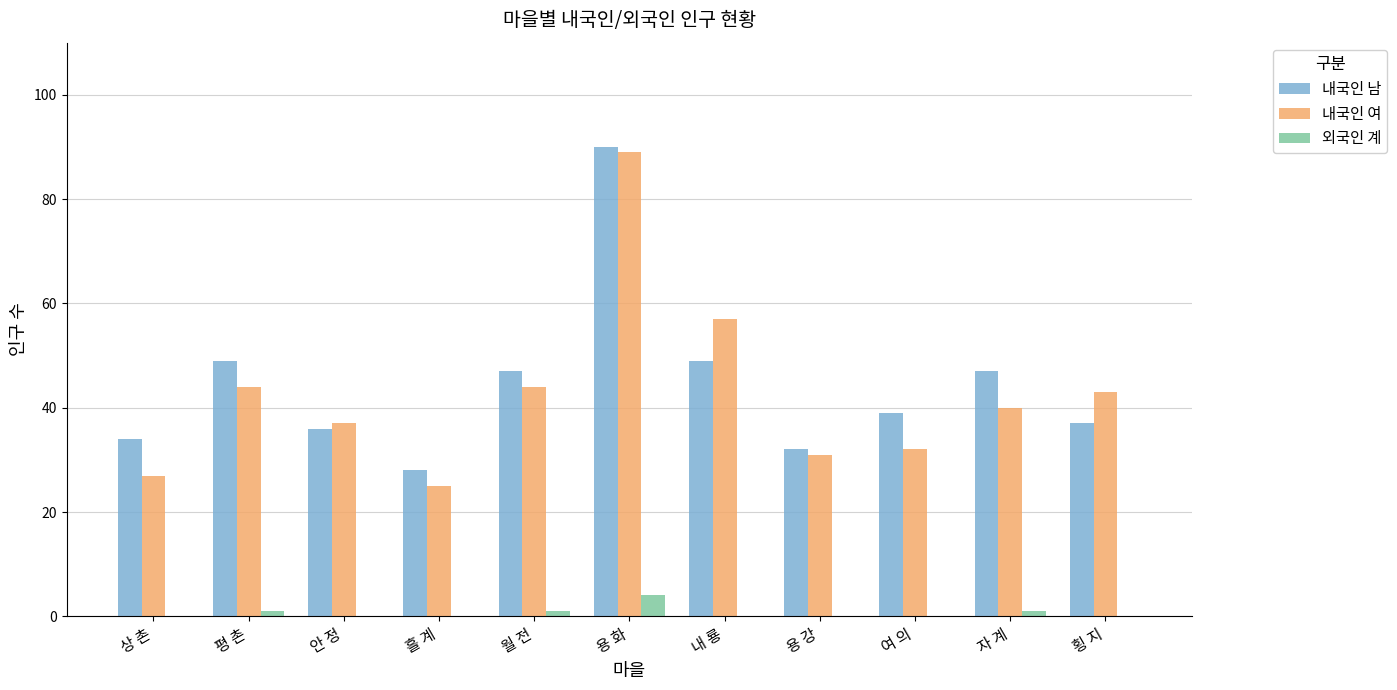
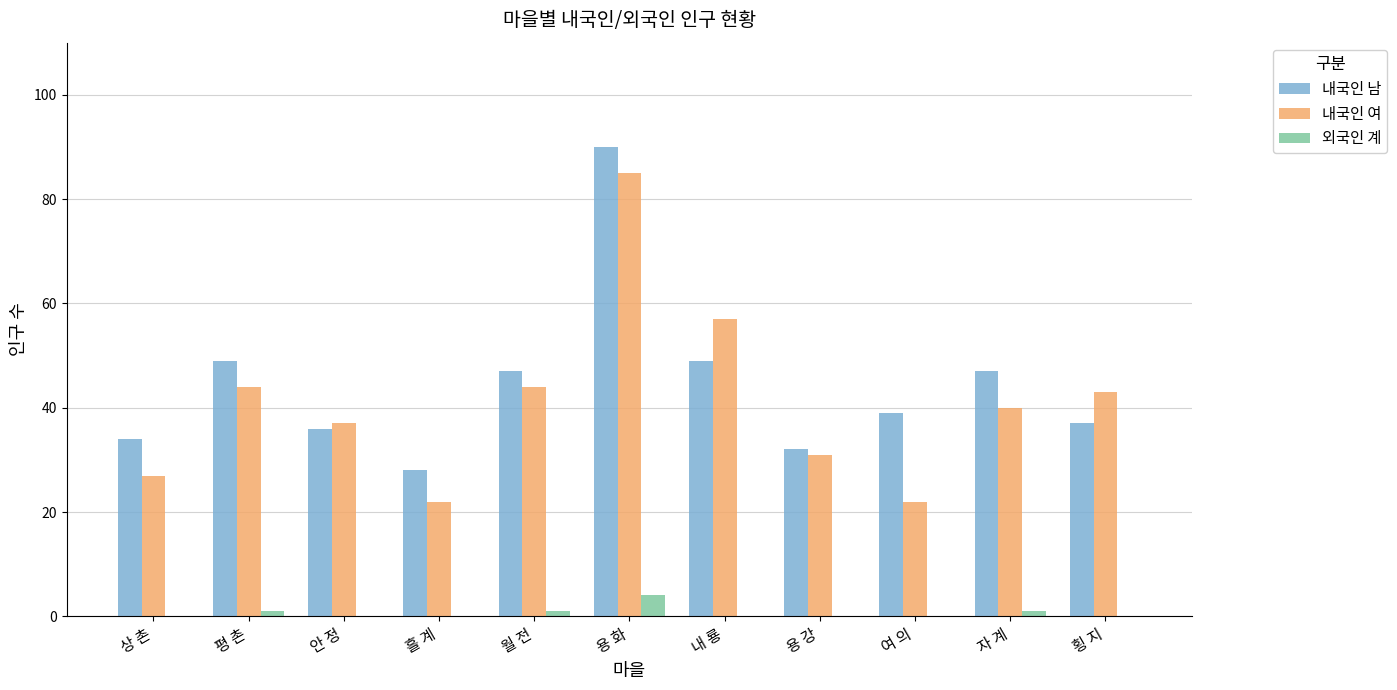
내국인 여, 흘 계: 25 -> 22
내국인 여, 용 화: 89 -> 85
내국인 여, 여 의: 32 -> 22
